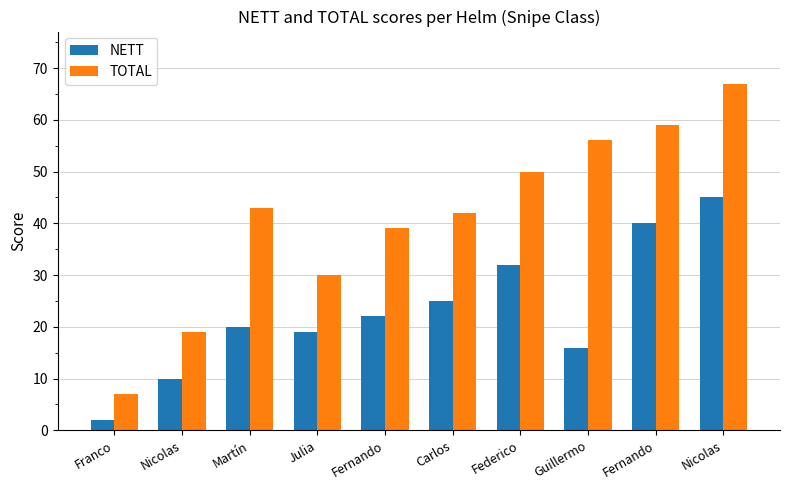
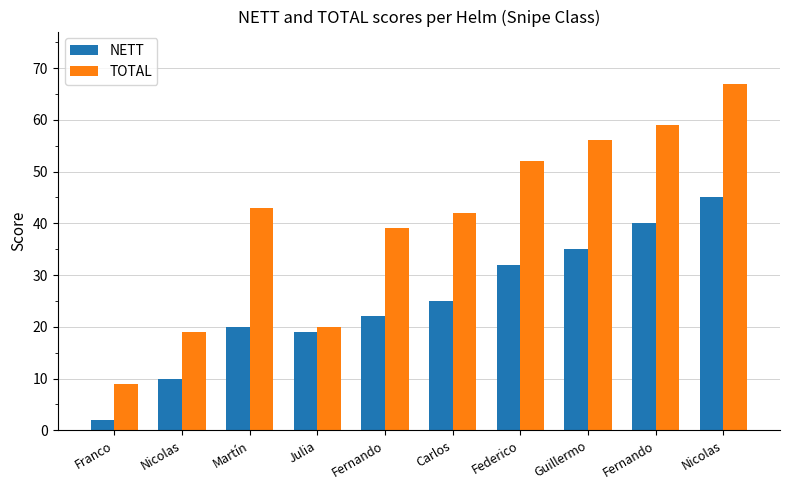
TOTAL, Franco: 7 -> 9
TOTAL, Julia: 30 -> 20
TOTAL, Federico: 50 -> 52
NETT, Guillermo: 16 -> 35
